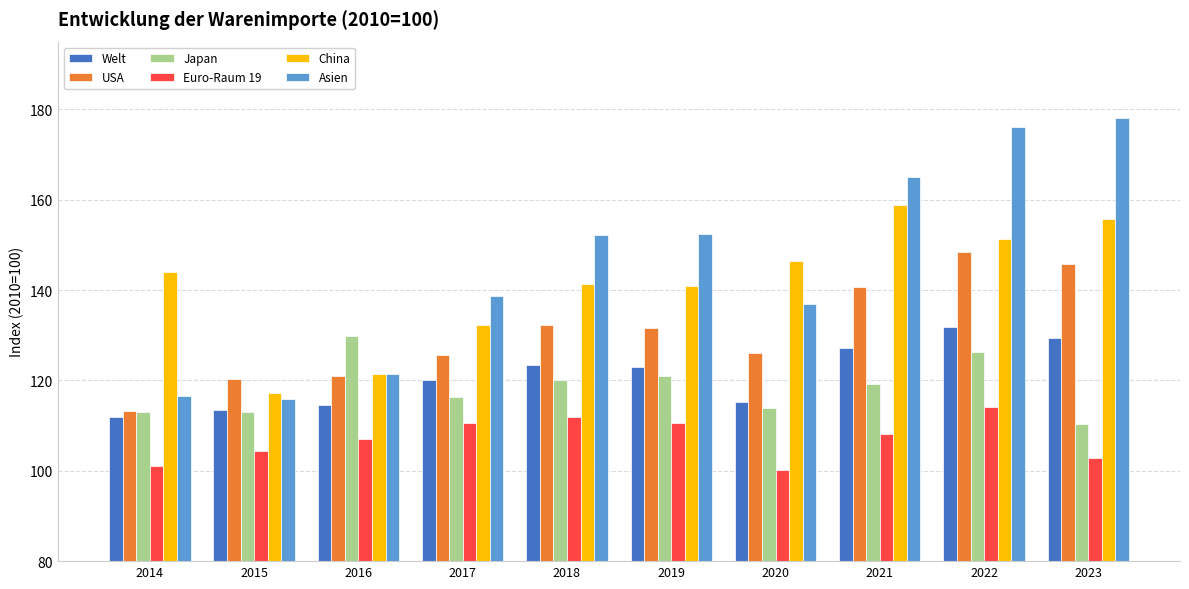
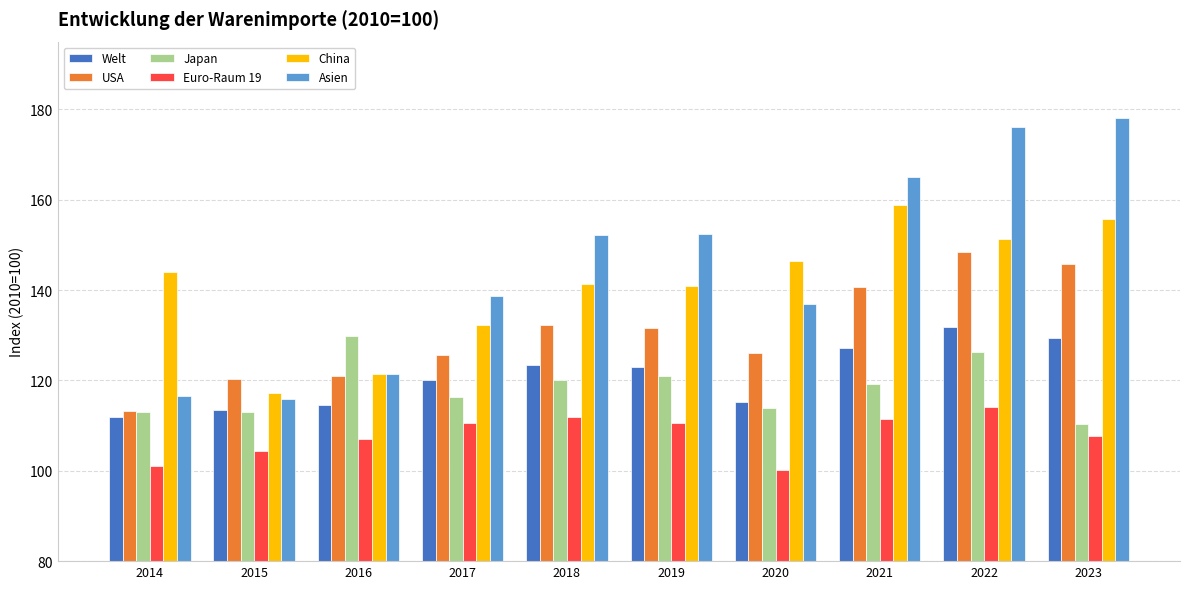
Euro-Raum 19, 2021: 108 -> 112
Euro-Raum 19, 2023: 103 -> 108
